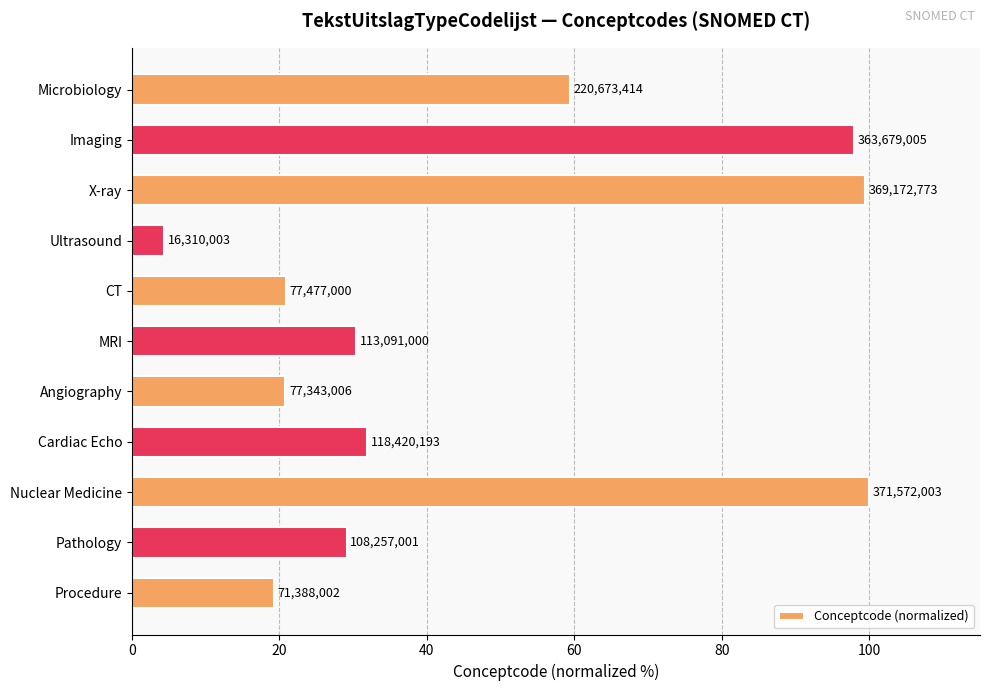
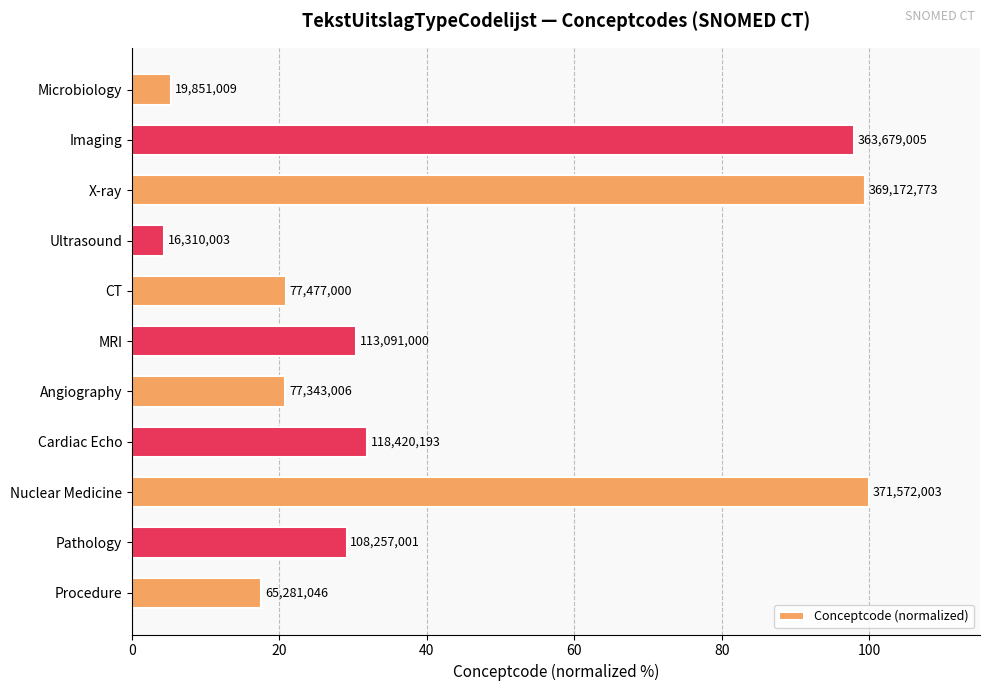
Microbiology: 220,673,414 -> 19,851,009
Procedure: 71,388,002 -> 65,281,046
